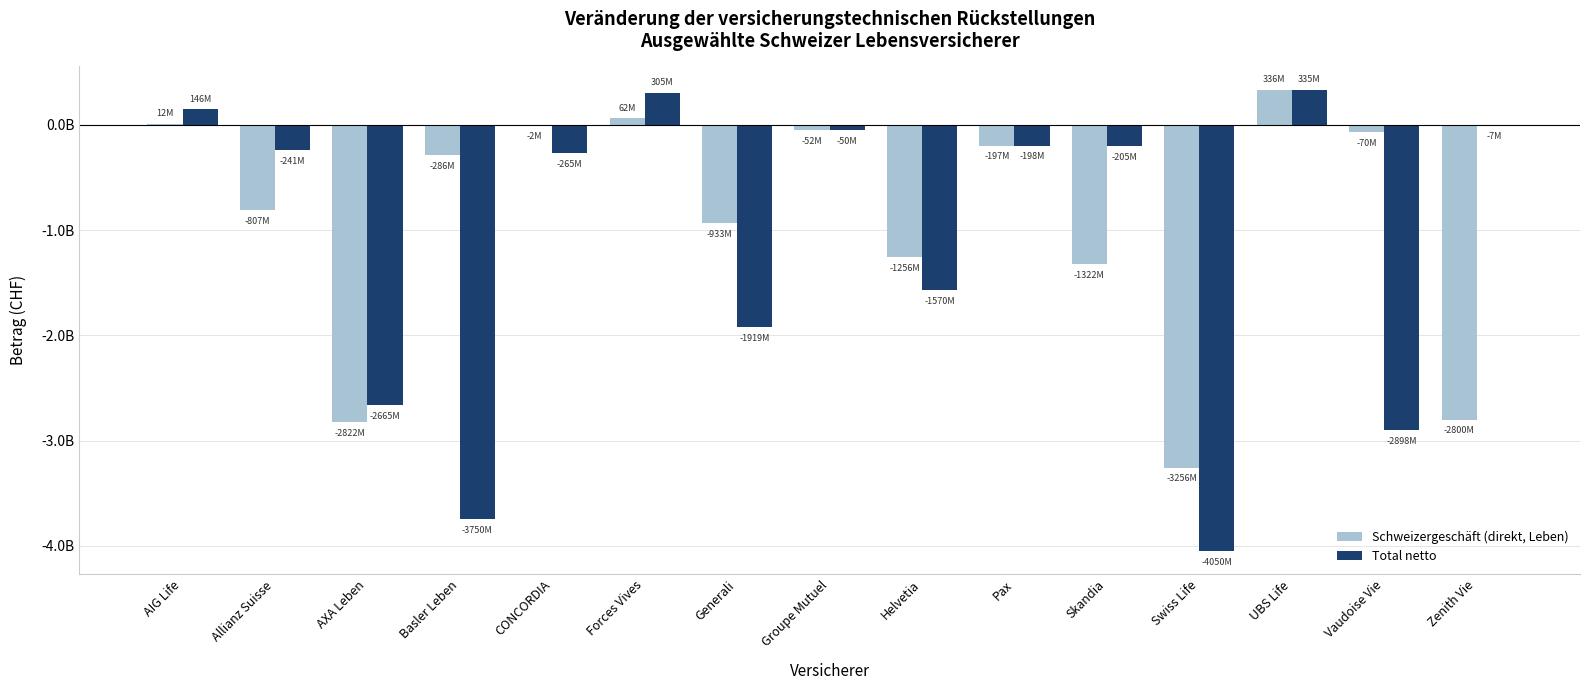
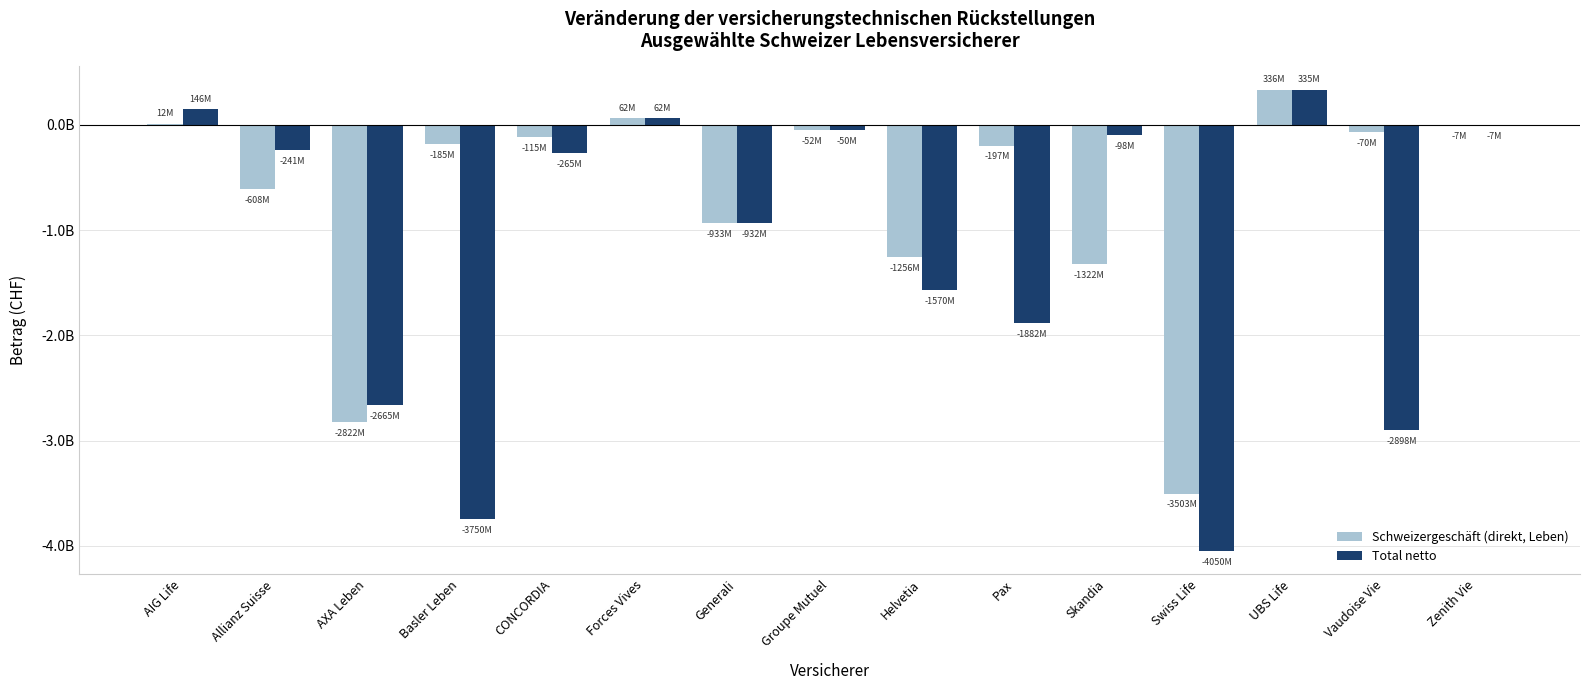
Schweizergeschäft (direkt, Leben), Allianz Suisse: -807M -> -608M
Schweizergeschäft (direkt, Leben), Basler Leben: -286M -> -185M
Schweizergeschäft (direkt, Leben), CONCORDIA: -2M -> -115M
Total netto, Forces Vives: 305M -> 62M
Total netto, Generali: -1919M -> -932M
Total netto, Pax: -198M -> -1882M
Total netto, Skandia: -205M -> -98M
Schweizergeschäft (direkt, Leben), Swiss Life: -3256M -> -3503M
Schweizergeschäft (direkt, Leben), Zenith Vie: -2800M -> -7M
